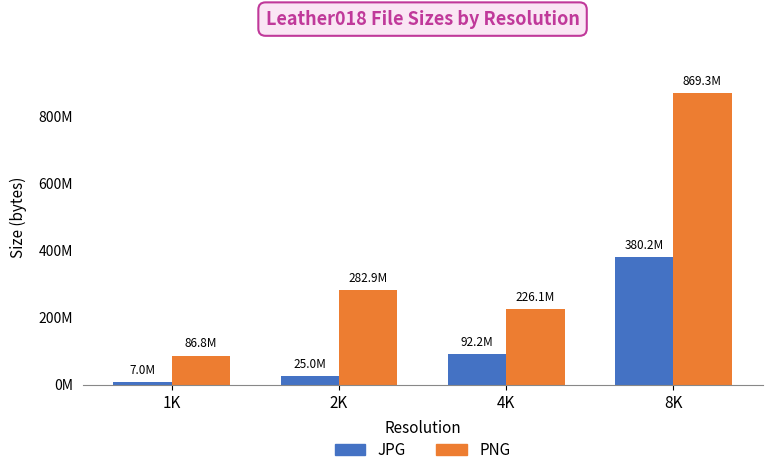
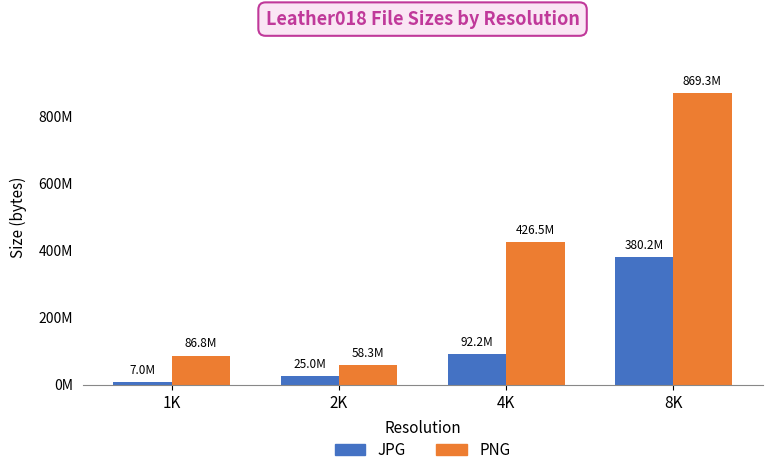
PNG, 2K: 282.9M -> 58.3M
PNG, 4K: 226.1M -> 426.5M
